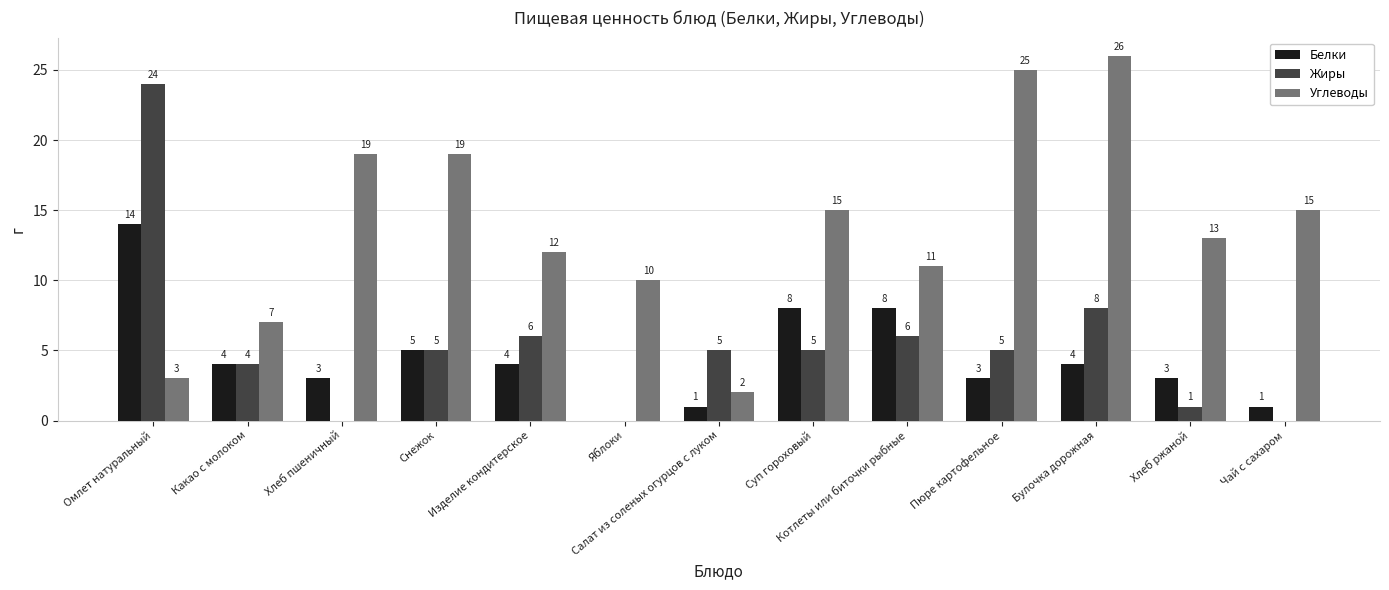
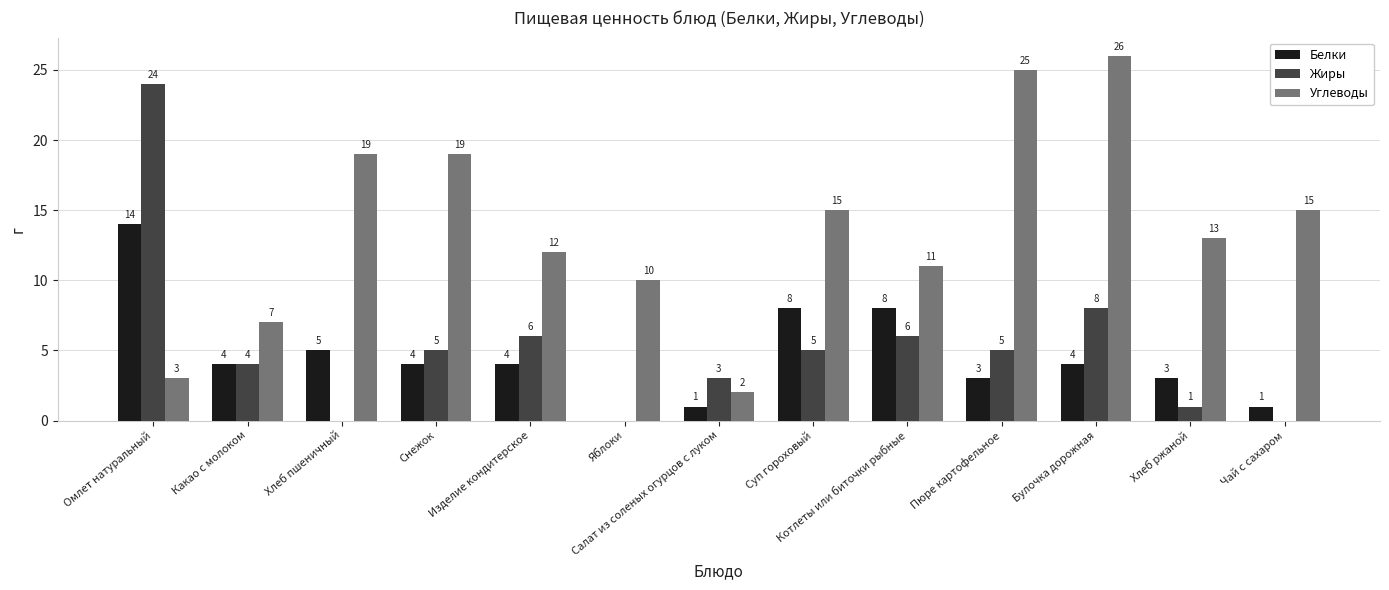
Белки, Хлеб пшеничный: 3 -> 5
Белки, Снежок: 5 -> 4
Жиры, Салат из соленых огурцов с луком: 5 -> 3
